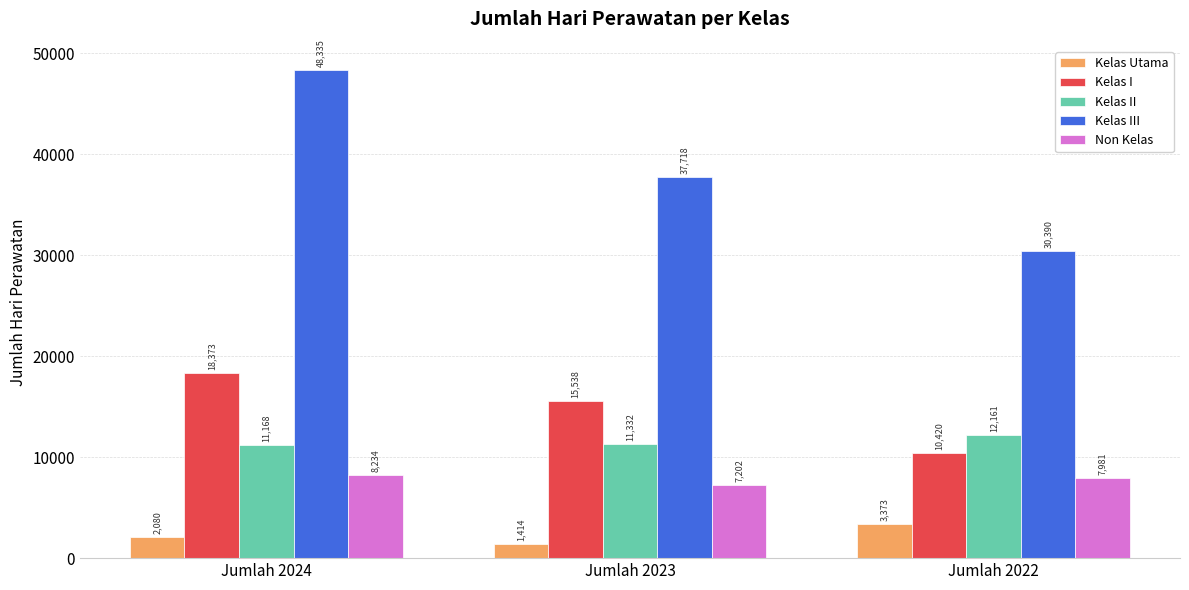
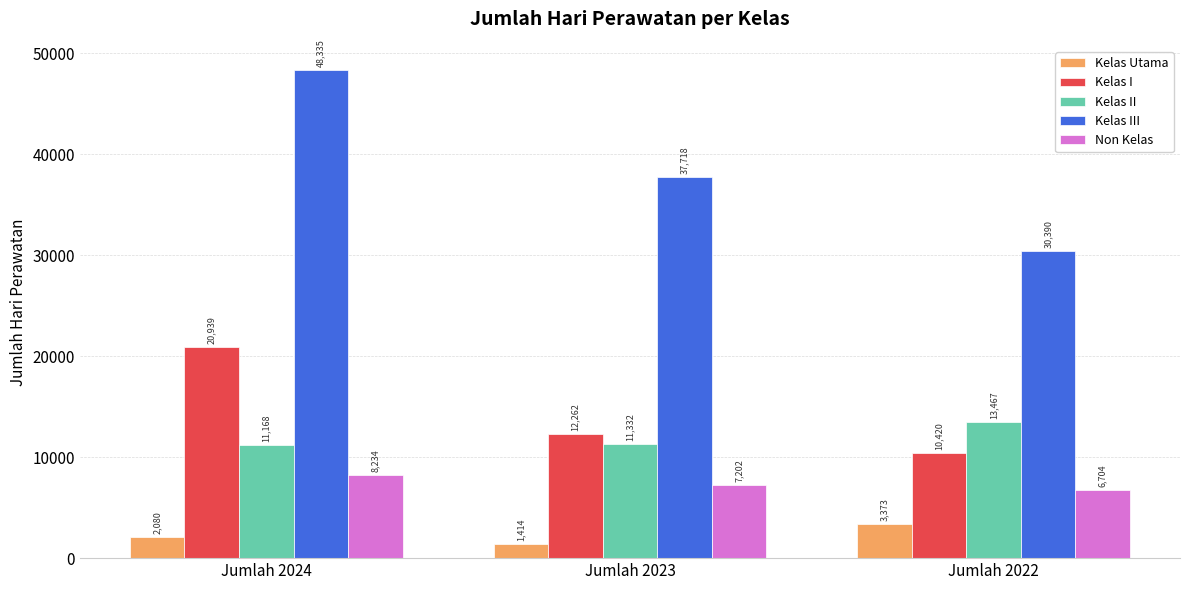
Kelas I, Jumlah 2024: 18,373 -> 20,939
Kelas I, Jumlah 2023: 15,538 -> 12,262
Kelas II, Jumlah 2022: 12,161 -> 13,467
Non Kelas, Jumlah 2022: 7,981 -> 6,704
